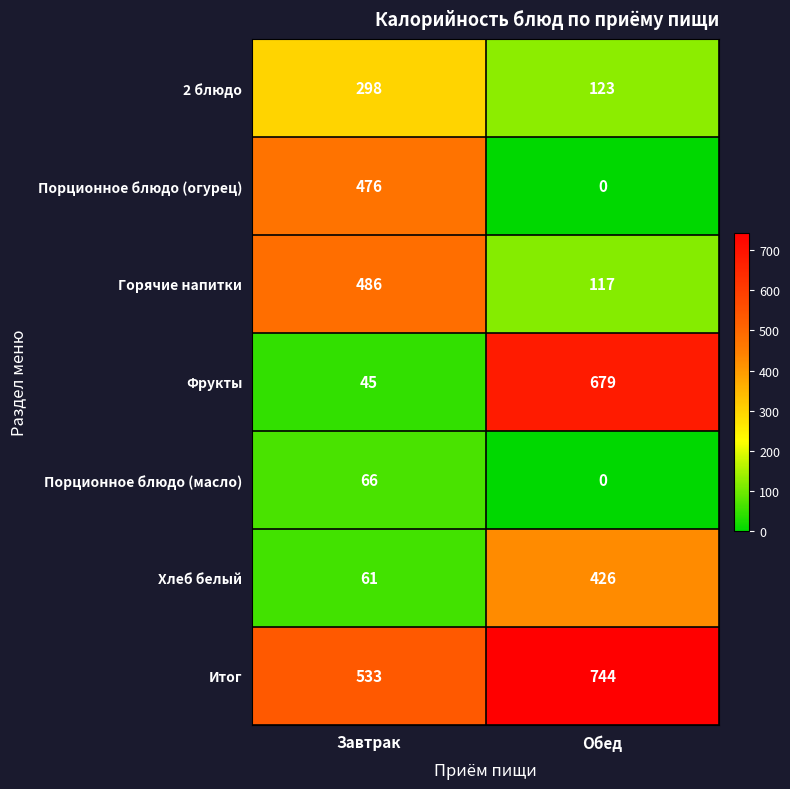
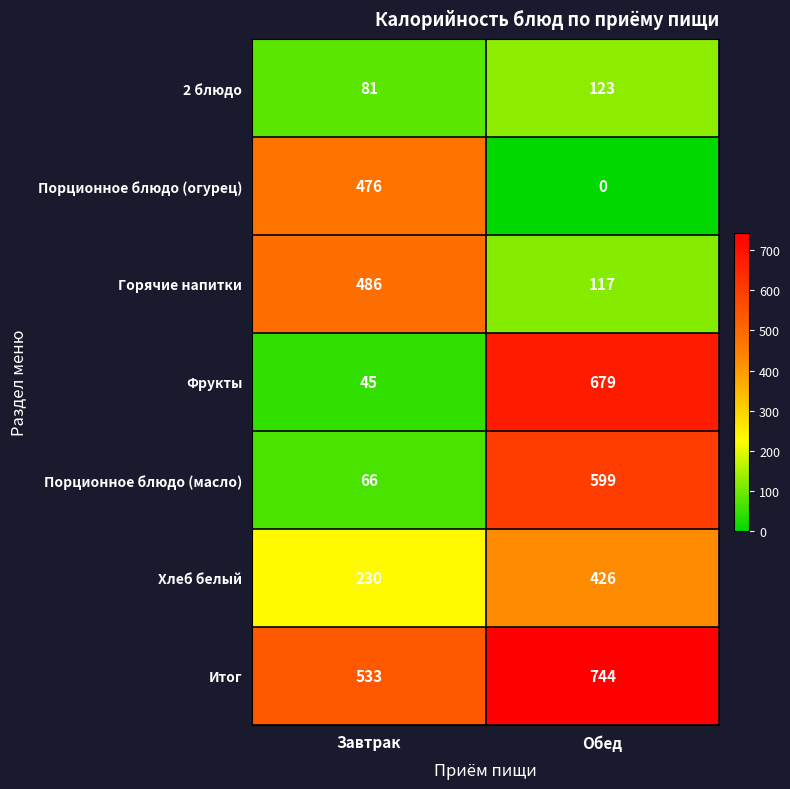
2 блюдо, Завтрак: 298 -> 81
Порционное блюдо (масло), Обед: 0 -> 599
Хлеб белый, Завтрак: 61 -> 230
